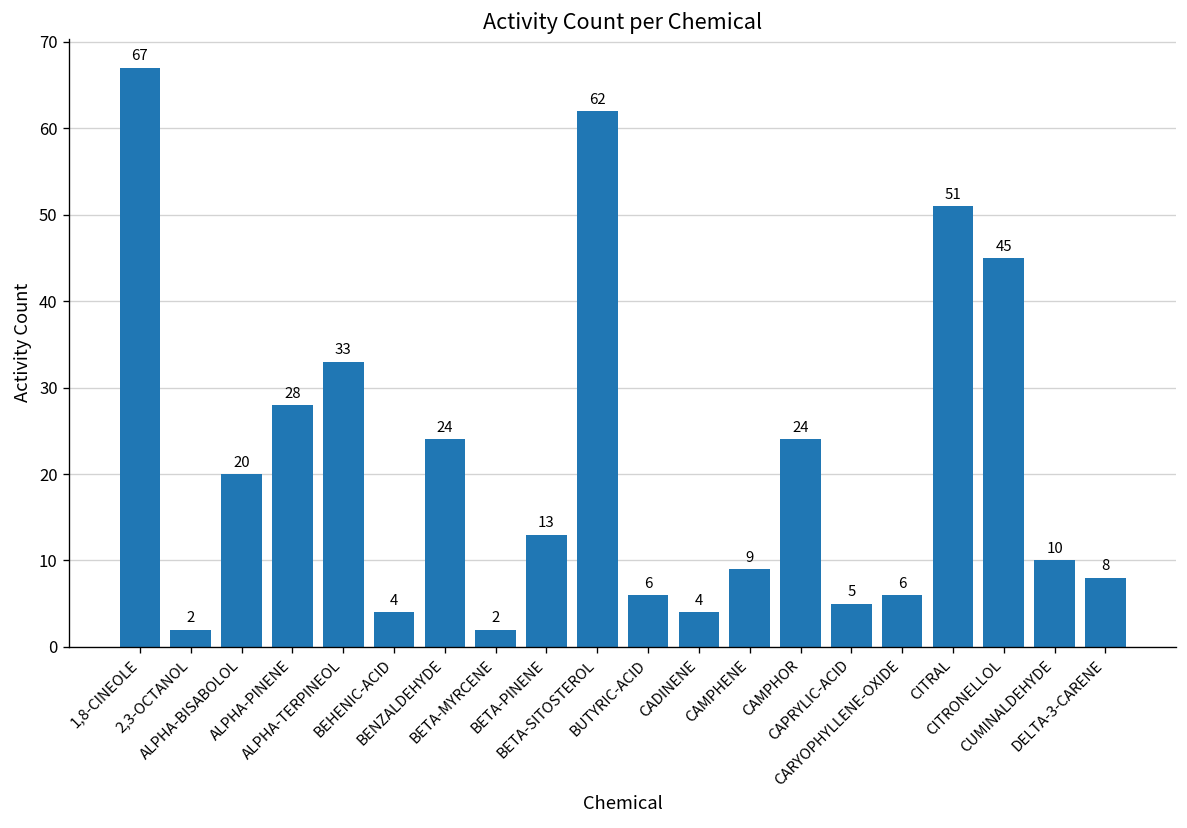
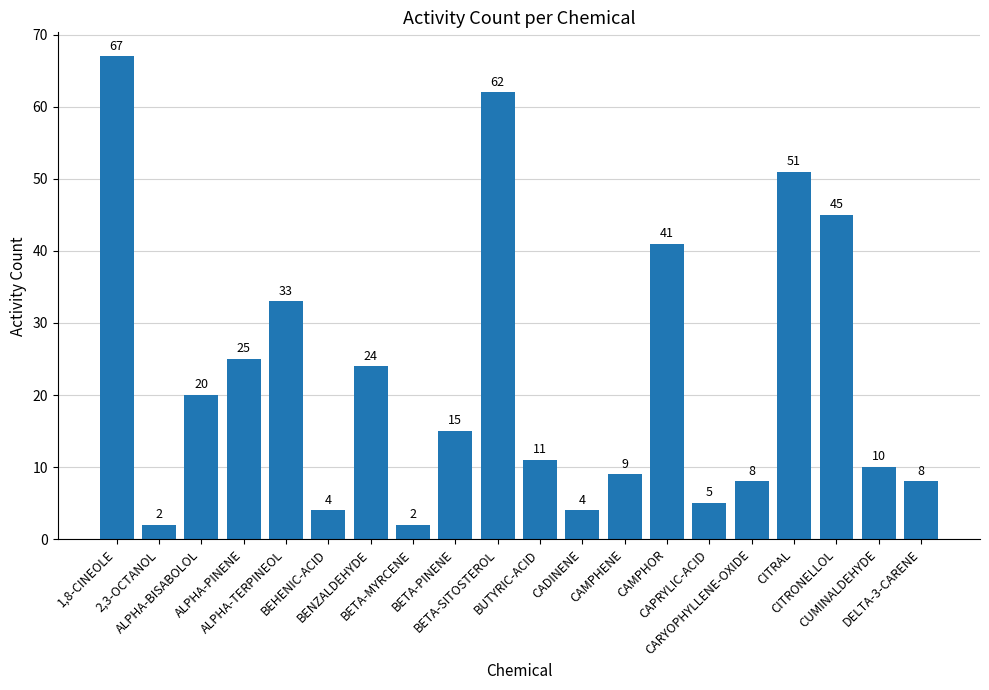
ALPHA-PINENE: 28 -> 25
BETA-PINENE: 13 -> 15
BUTYRIC-ACID: 6 -> 11
CAMPHOR: 24 -> 41
CARYOPHYLLENE-OXIDE: 6 -> 8
